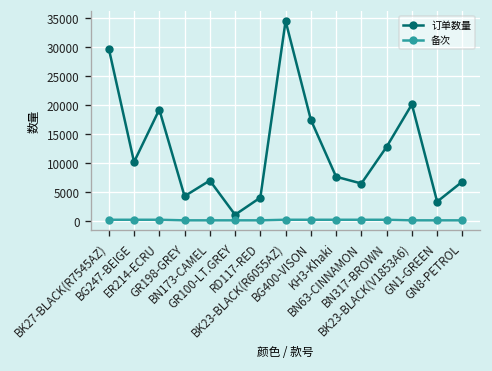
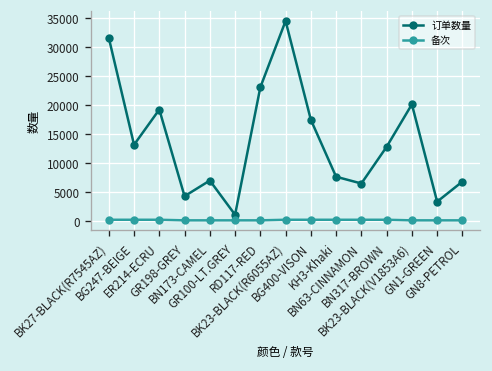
订单数量, BK27-BLACK(R7545AZ): 30000 -> 32000
订单数量, BG247-BEIGE: 10000 -> 13000
订单数量, RD117-RED: 4000 -> 23000
